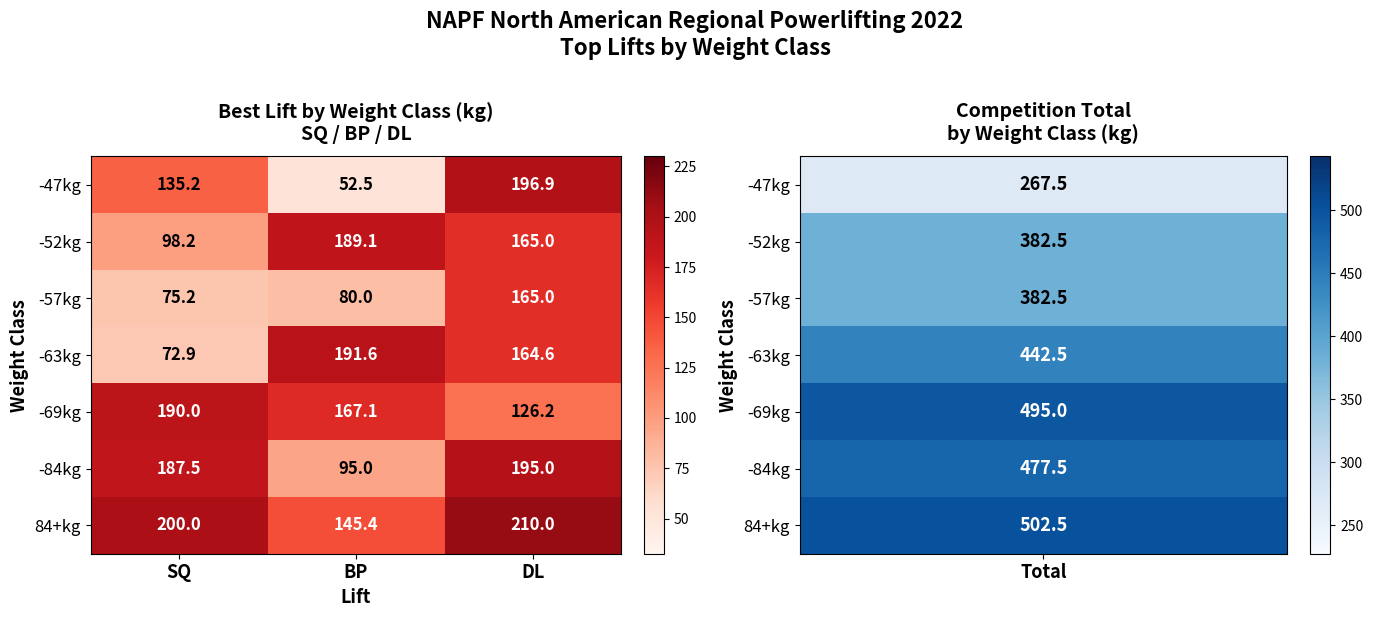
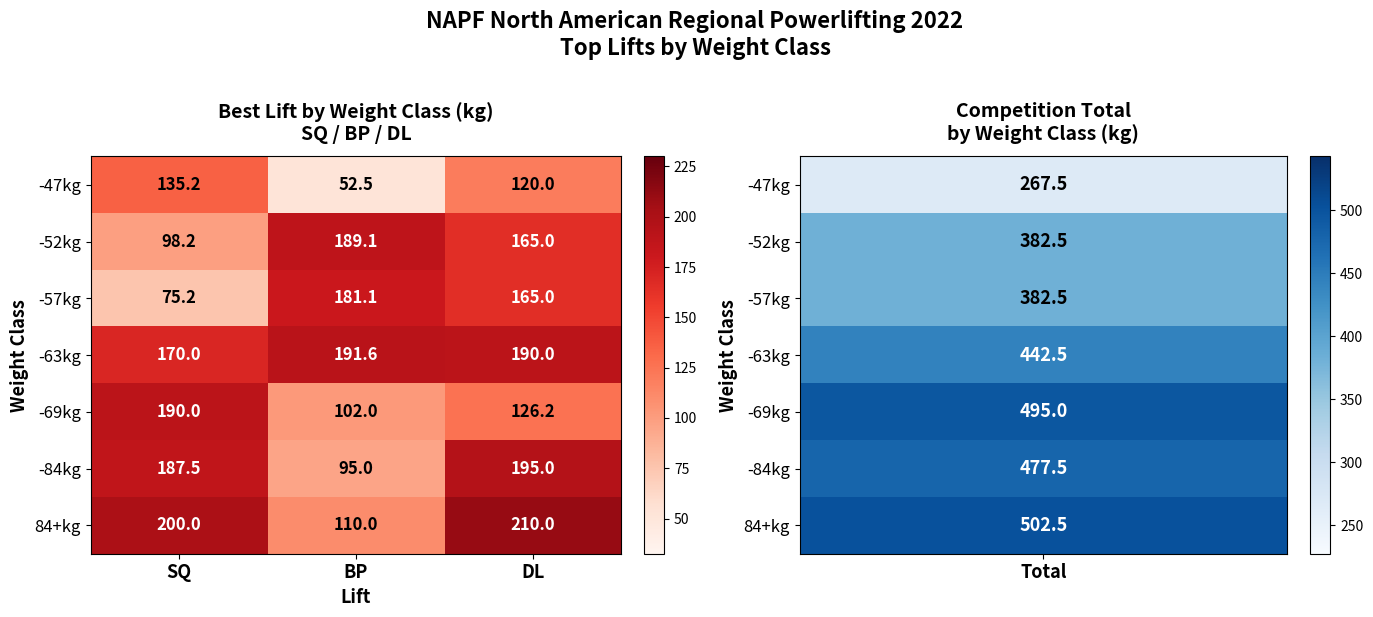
Best Lift by Weight Class (kg) SQ / BP / DL, -47kg, DL: 196.9 -> 120.0
Best Lift by Weight Class (kg) SQ / BP / DL, -57kg, BP: 80.0 -> 181.1
Best Lift by Weight Class (kg) SQ / BP / DL, -63kg, SQ: 72.9 -> 170.0
Best Lift by Weight Class (kg) SQ / BP / DL, -63kg, DL: 164.6 -> 190.0
Best Lift by Weight Class (kg) SQ / BP / DL, -69kg, BP: 167.1 -> 102.0
Best Lift by Weight Class (kg) SQ / BP / DL, 84+kg, BP: 145.4 -> 110.0
